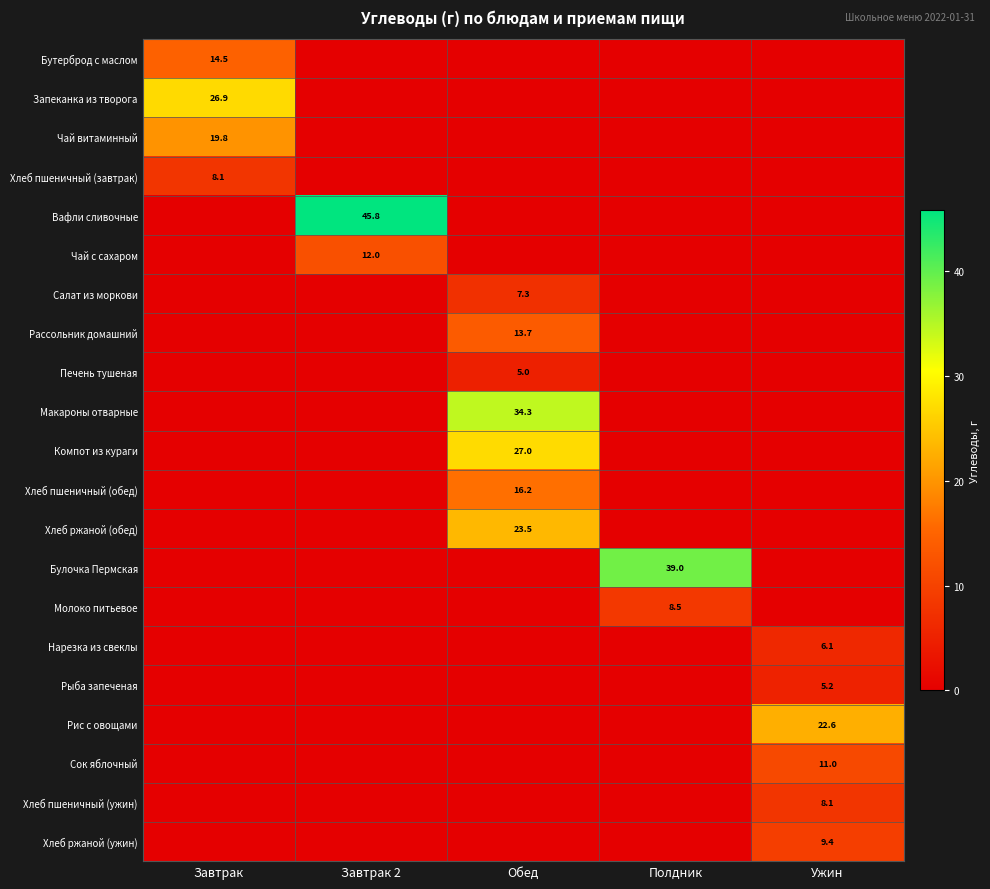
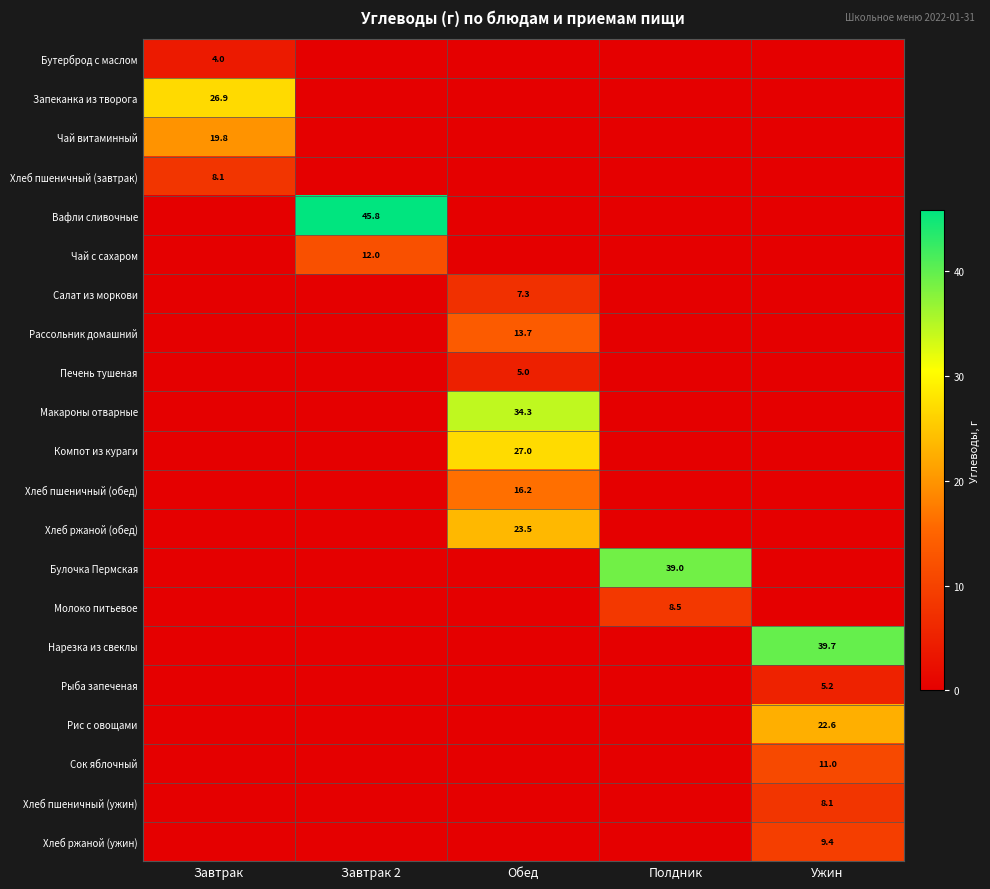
Бутерброд с маслом, Завтрак: 14.5 -> 4.0
Нарезка из свеклы, Ужин: 6.1 -> 39.7
